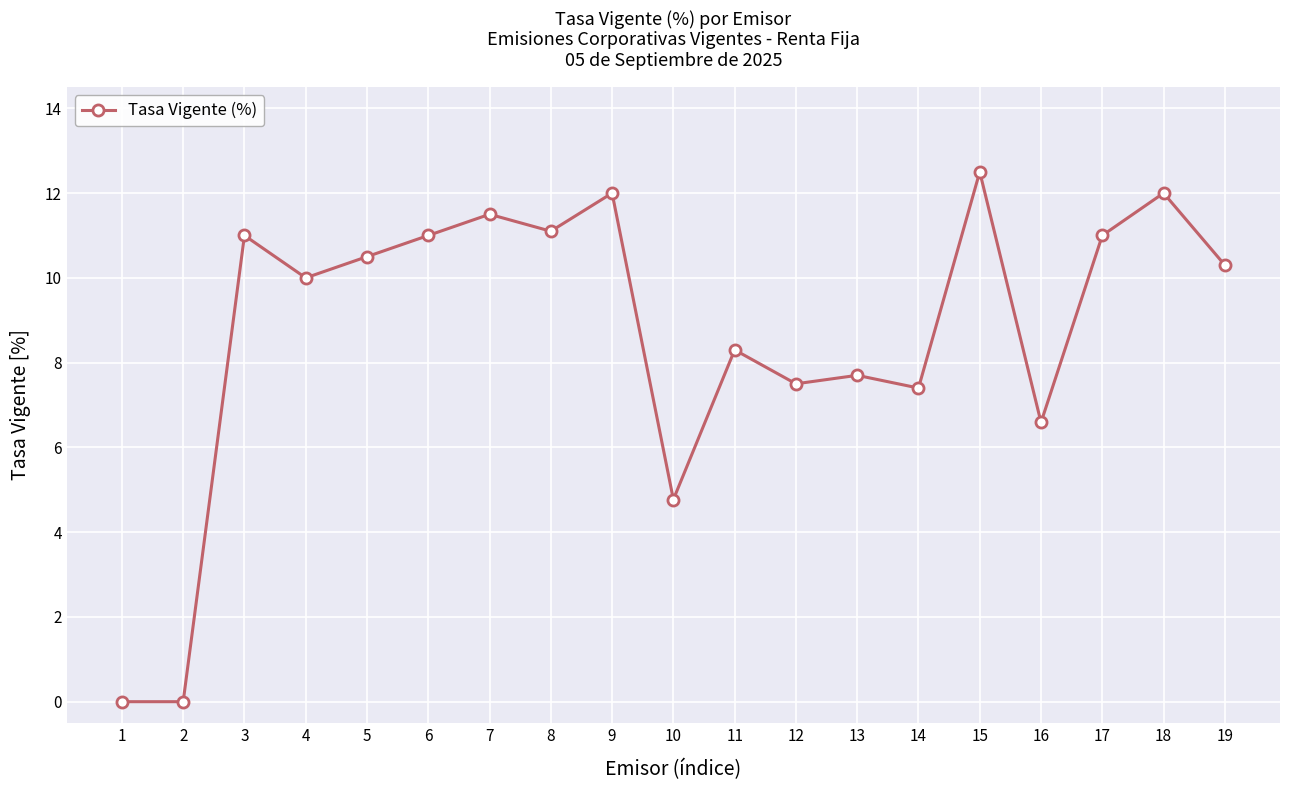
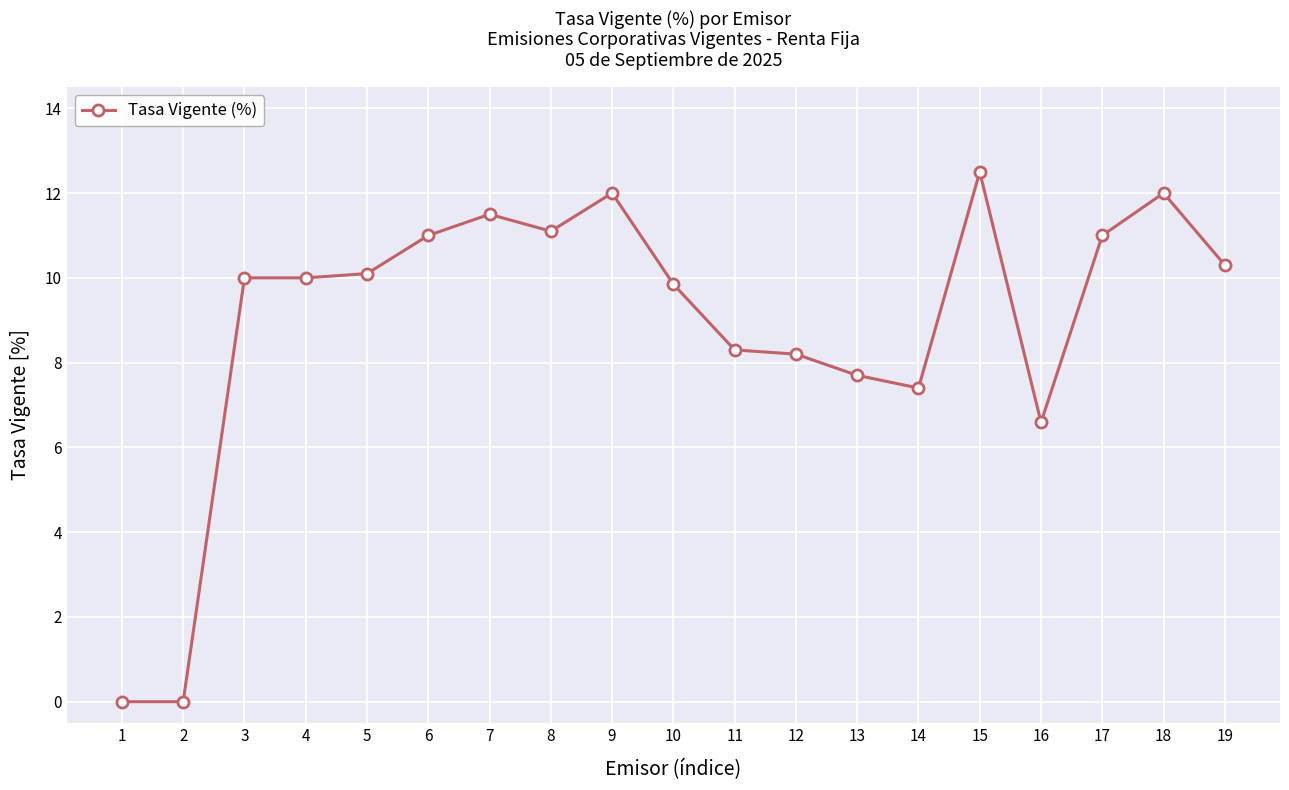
3: 11 -> 10
5: 10.5 -> 10.1
10: 4.8 -> 9.9
12: 7.5 -> 8.2
